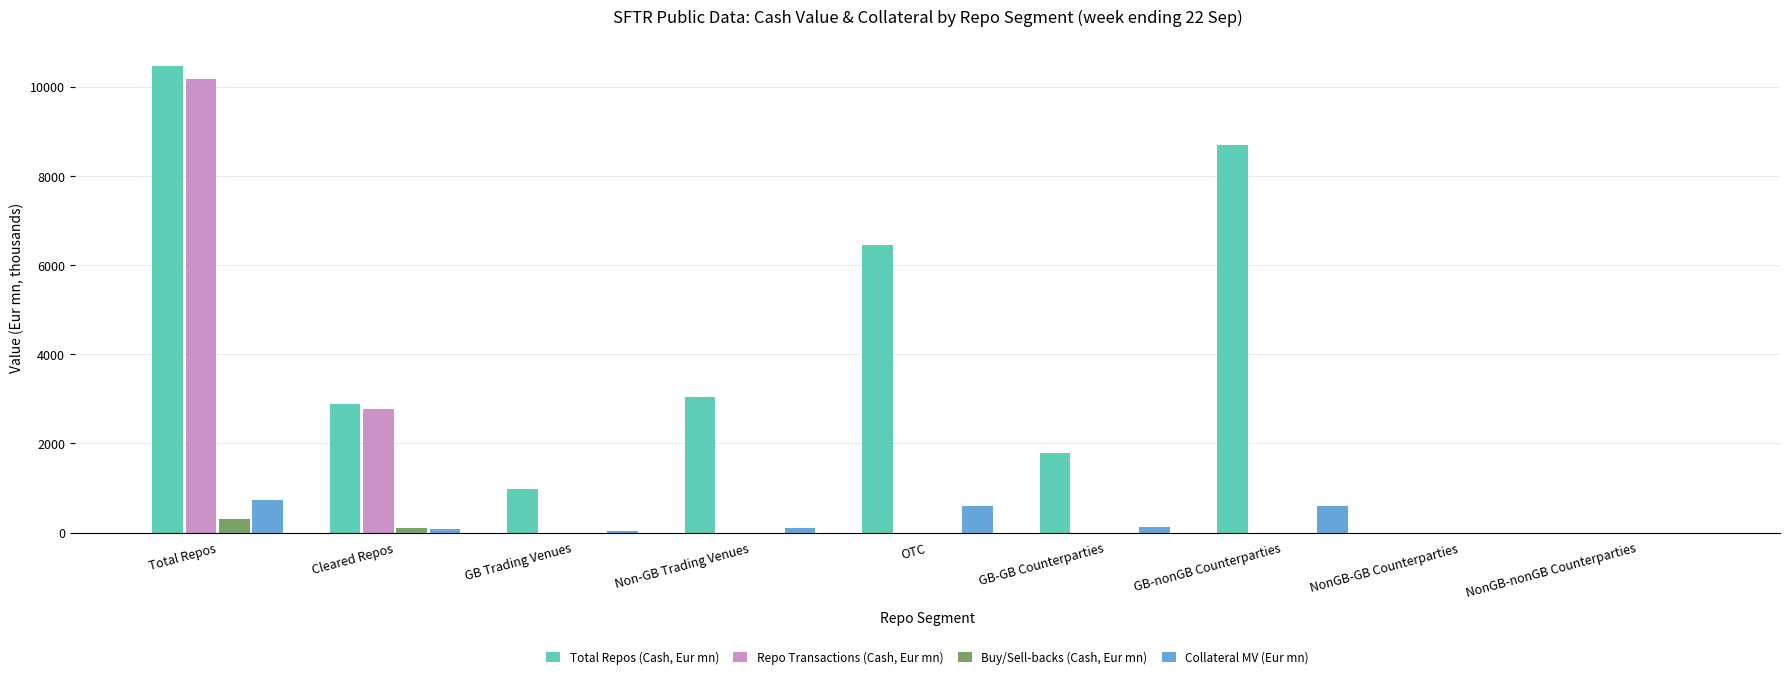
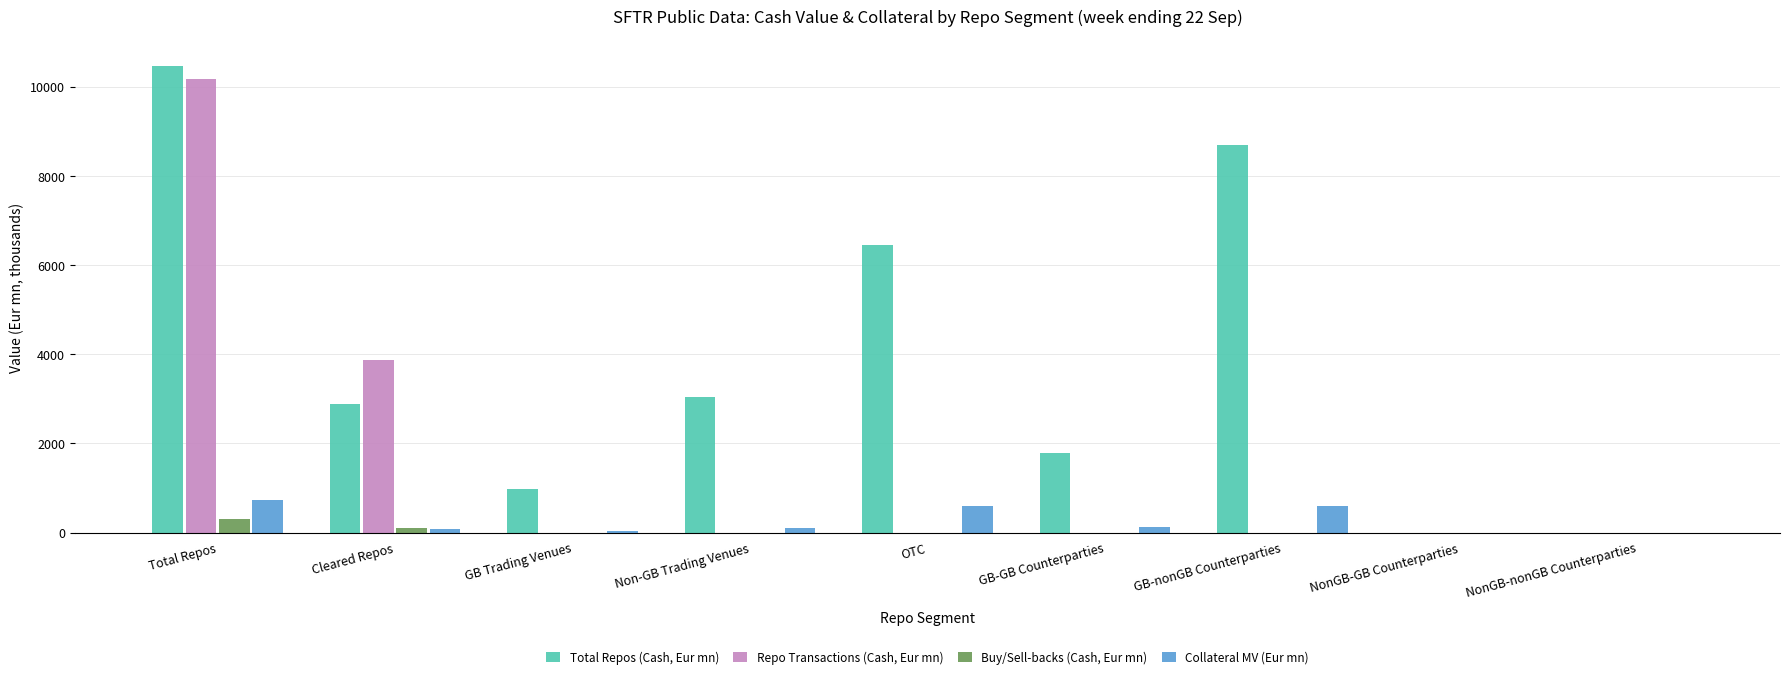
Repo Transactions (Cash, Eur mn), Cleared Repos: 2800 -> 3900
